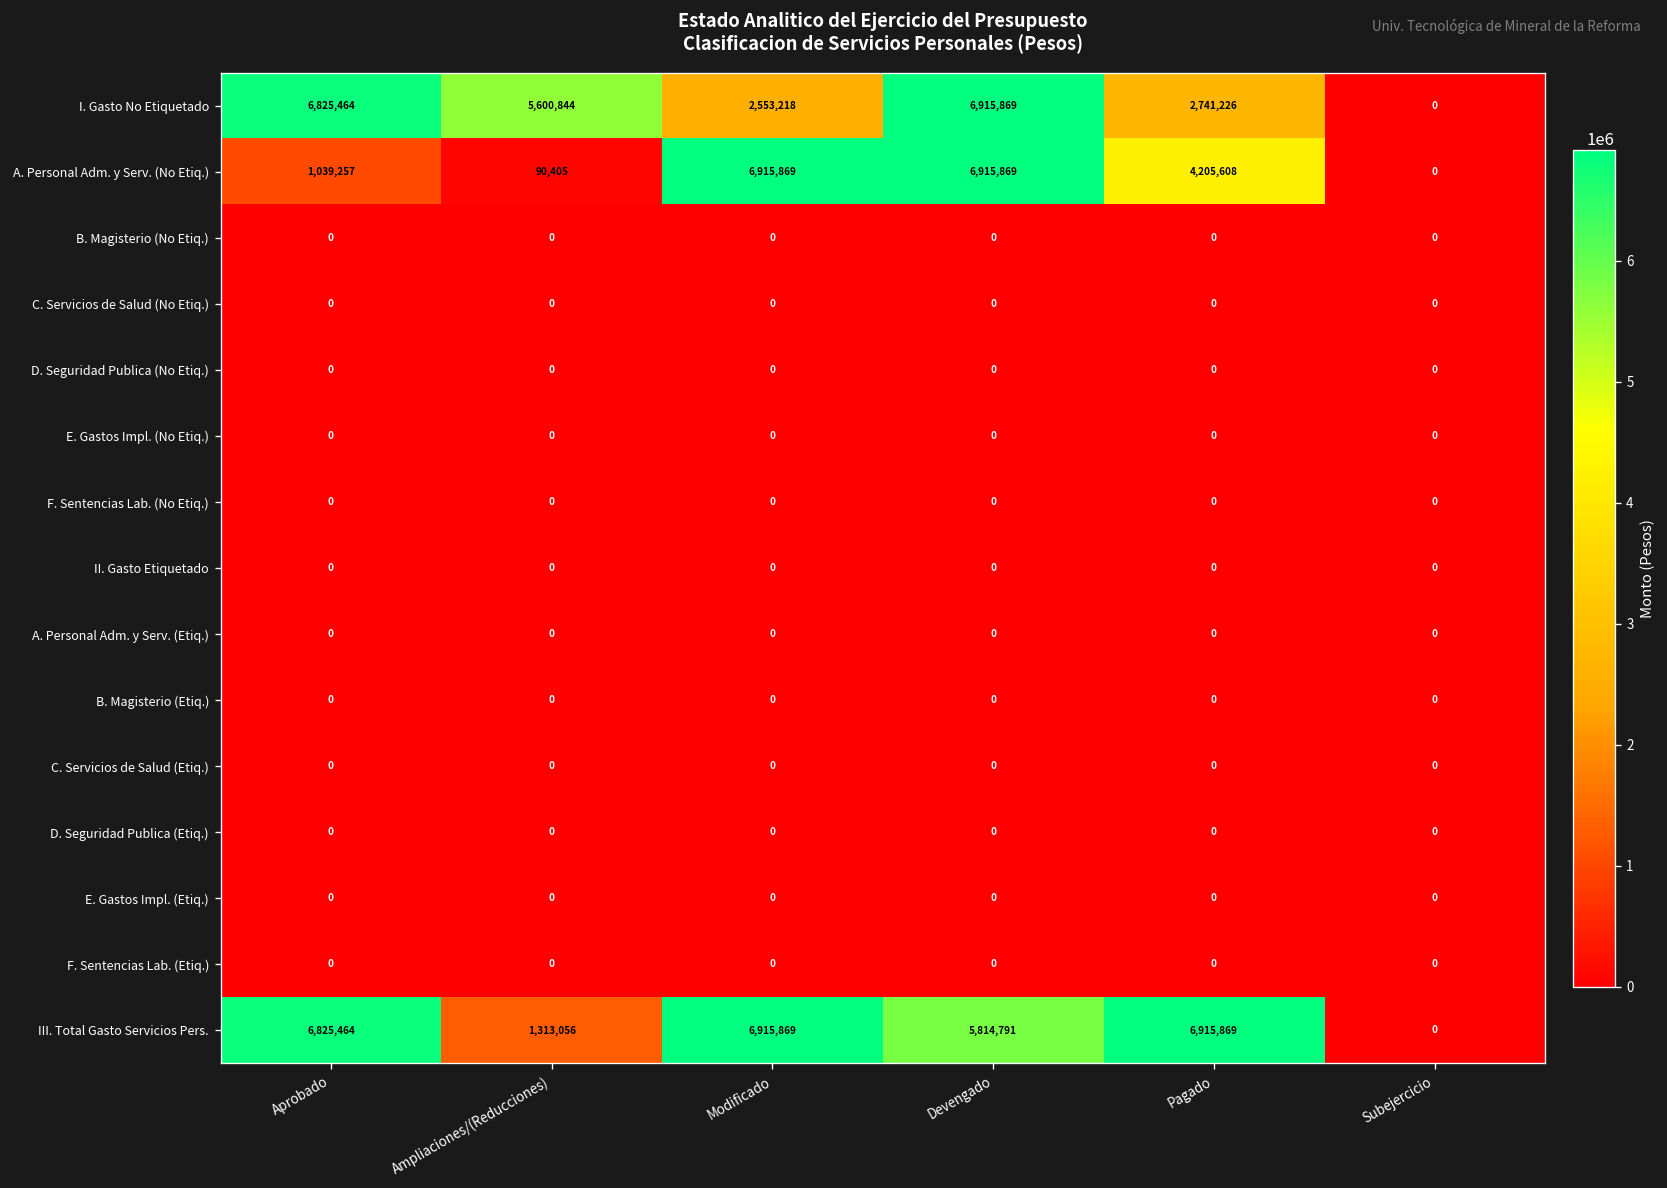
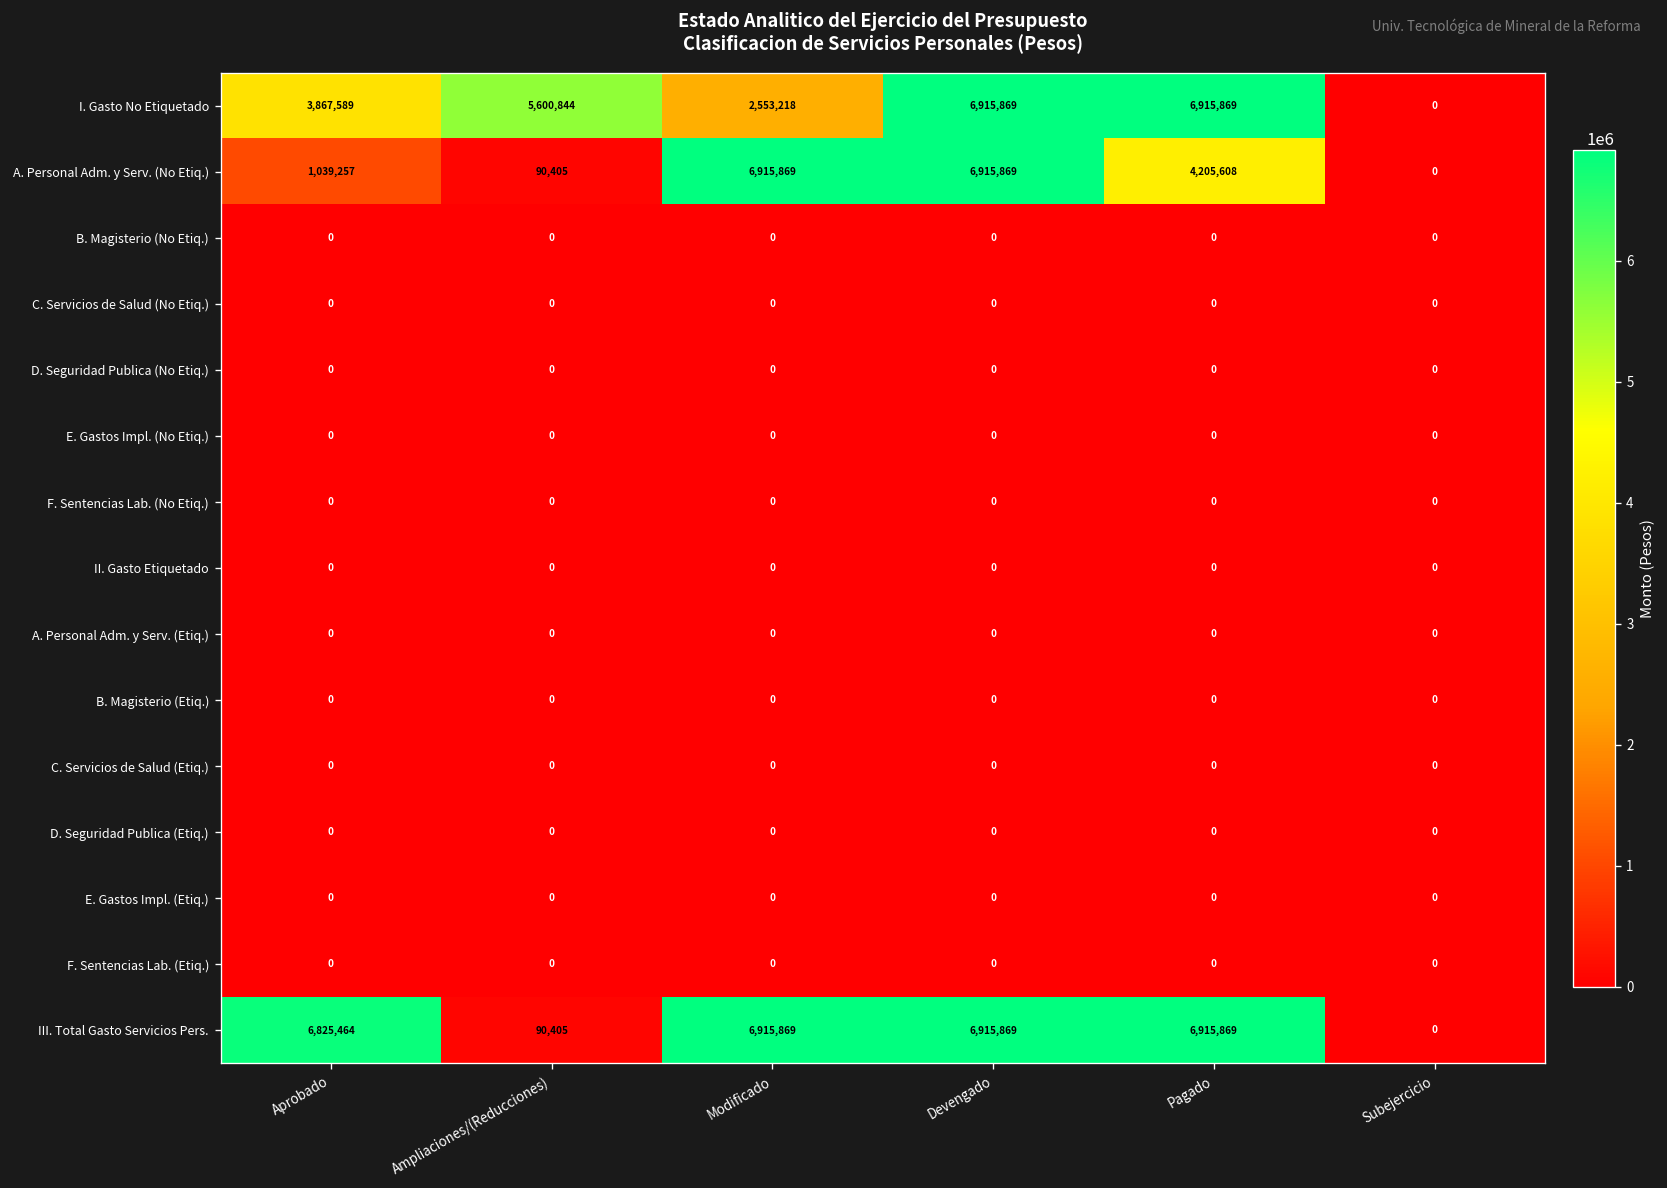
I. Gasto No Etiquetado, Aprobado: 6,825,464 -> 3,867,589
I. Gasto No Etiquetado, Pagado: 2,741,226 -> 6,915,869
III. Total Gasto Servicios Pers., Ampliaciones/(Reducciones): 1,313,056 -> 90,405
III. Total Gasto Servicios Pers., Devengado: 5,814,791 -> 6,915,869
